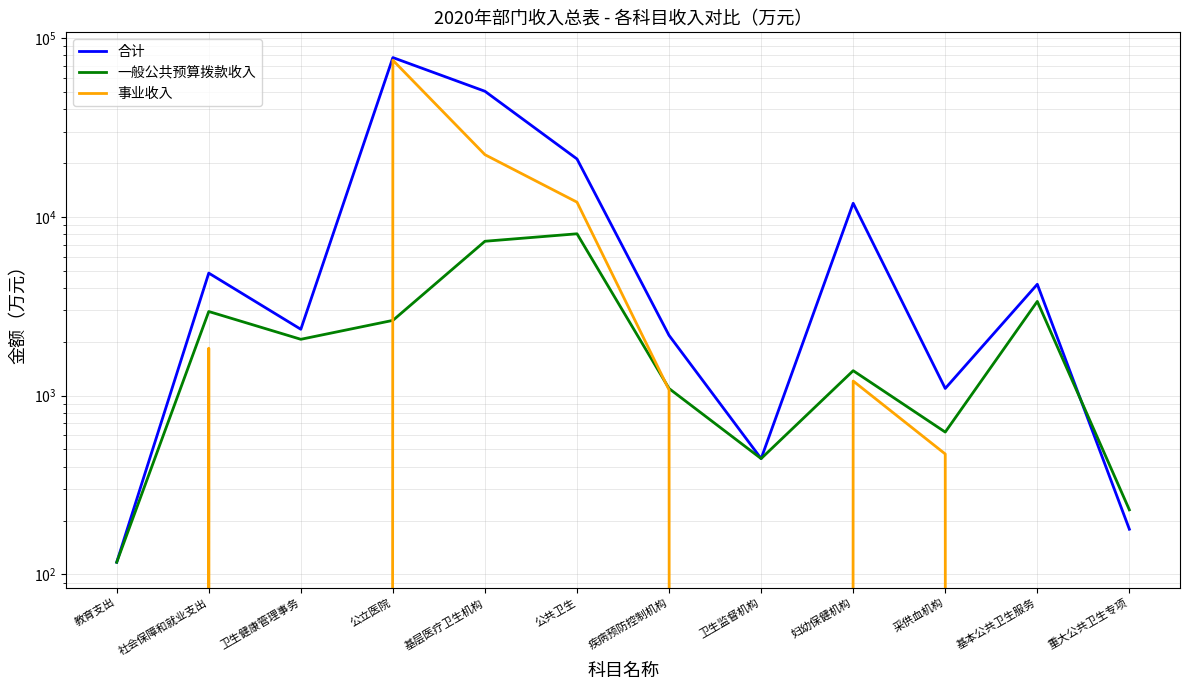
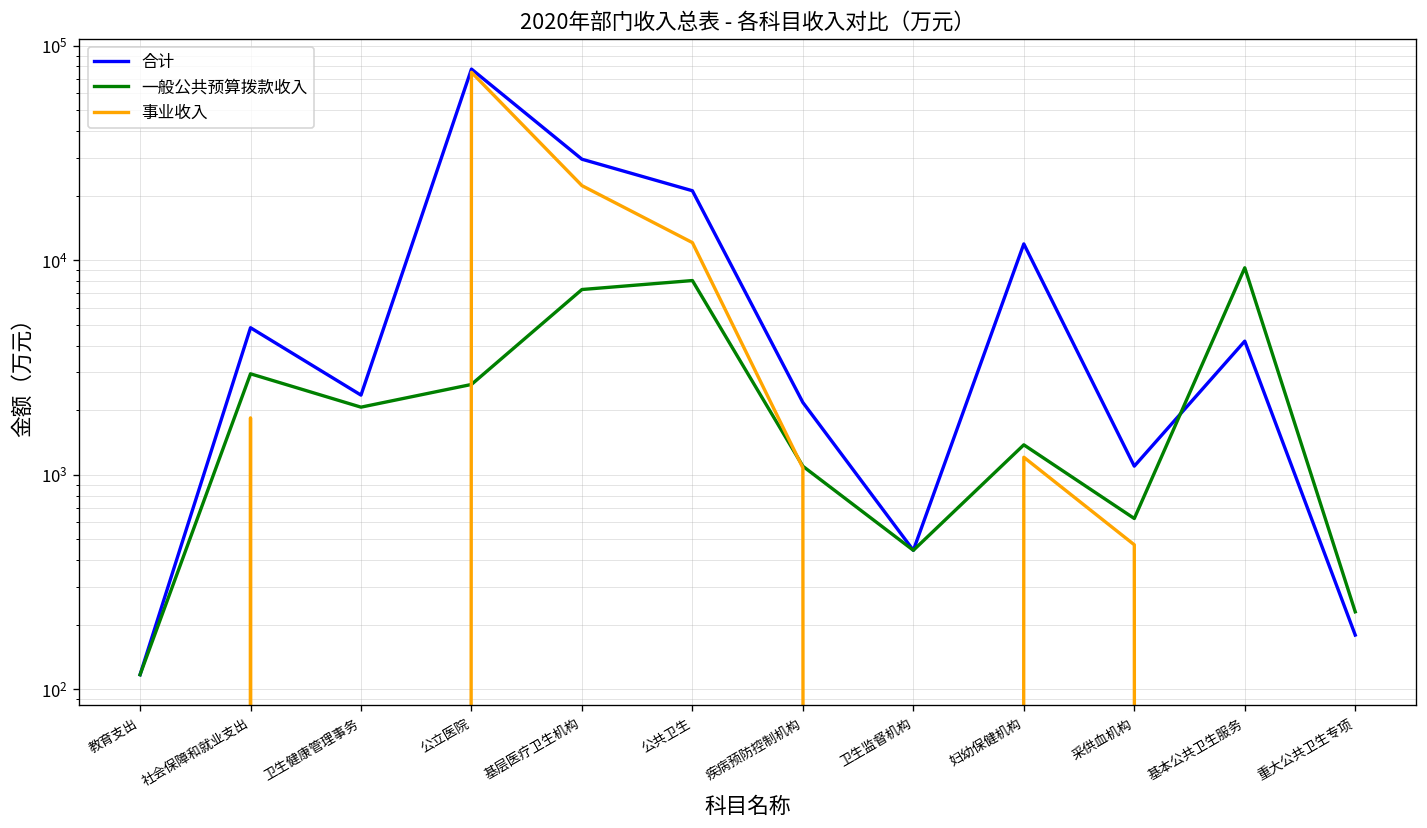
合计, 基层医疗卫生机构: 50000 -> 30000
一般公共预算拨款收入, 基本公共卫生服务: 3400 -> 9000
